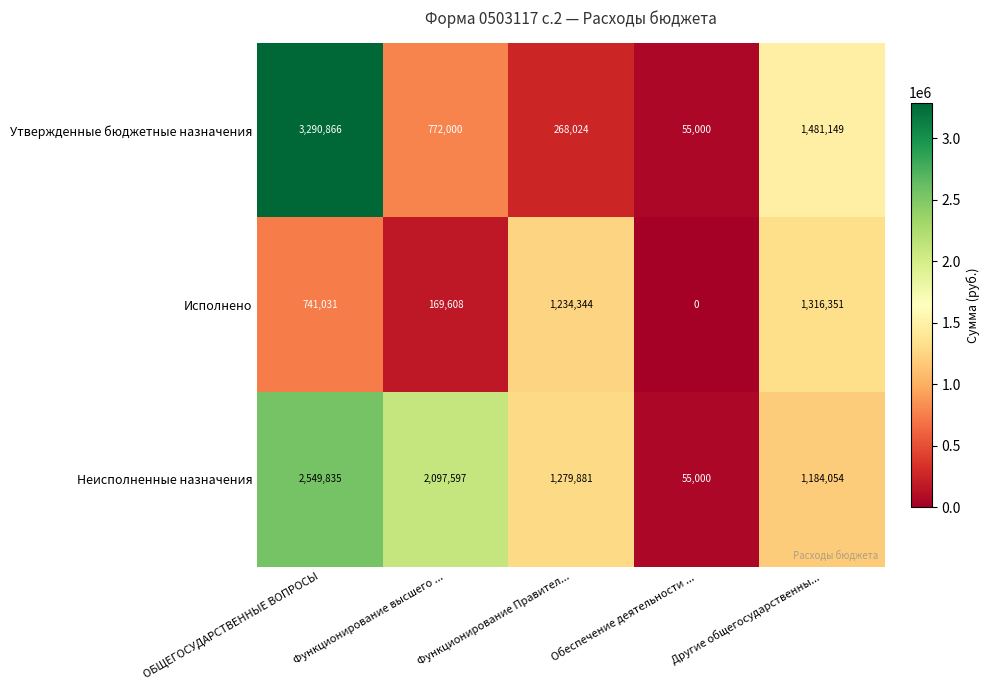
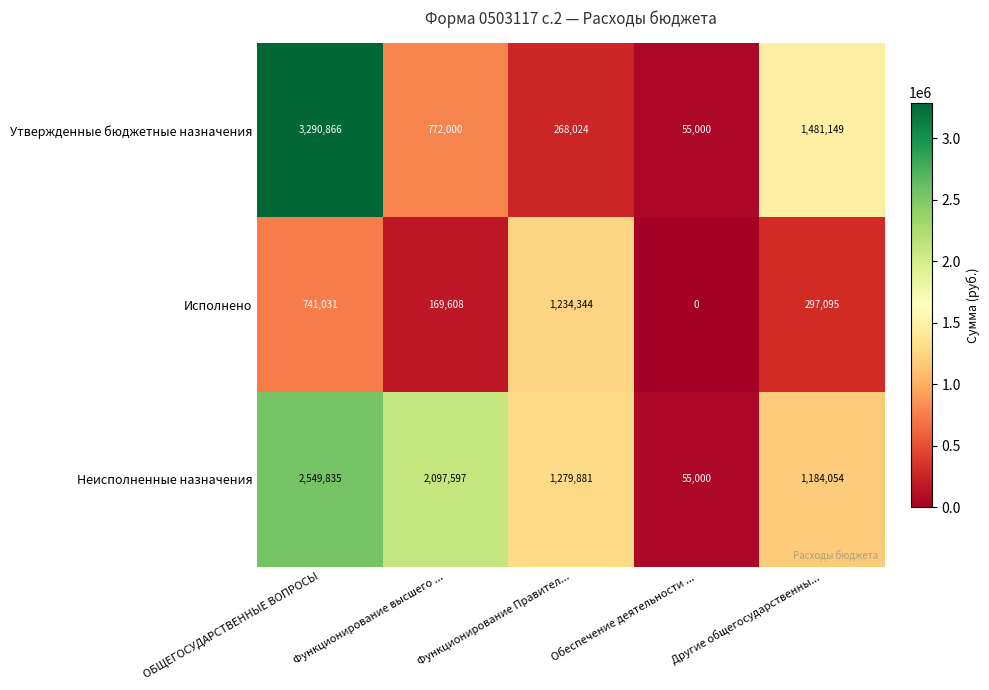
Исполнено, Другие общегосударственны...: 1,316,351 -> 297,095
